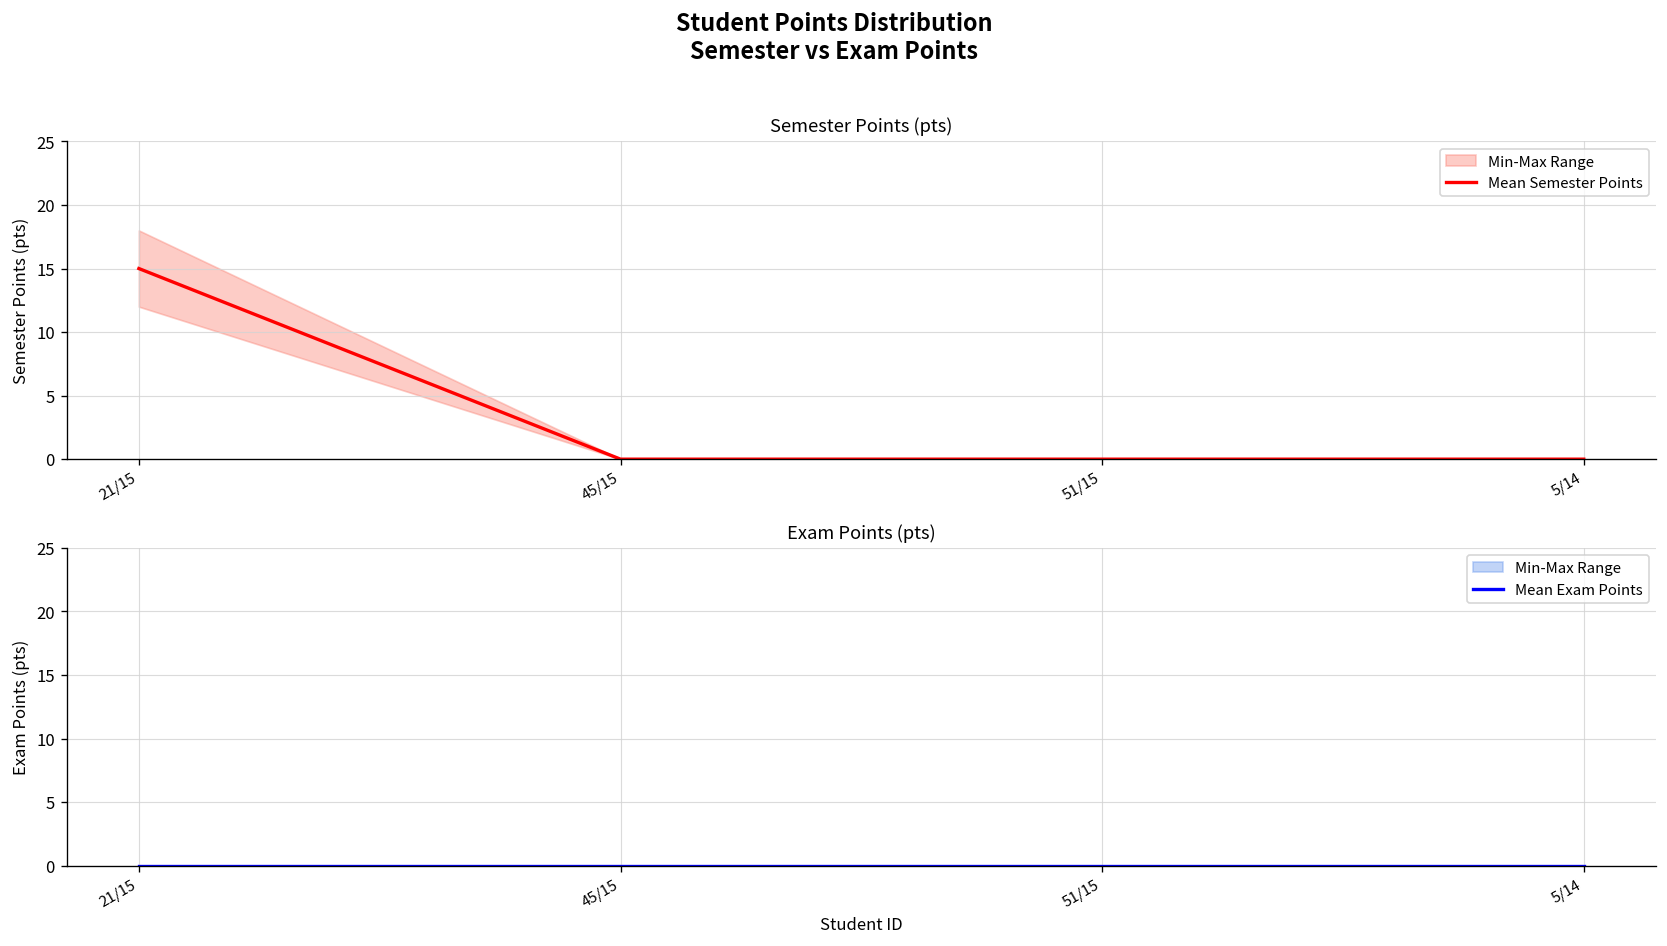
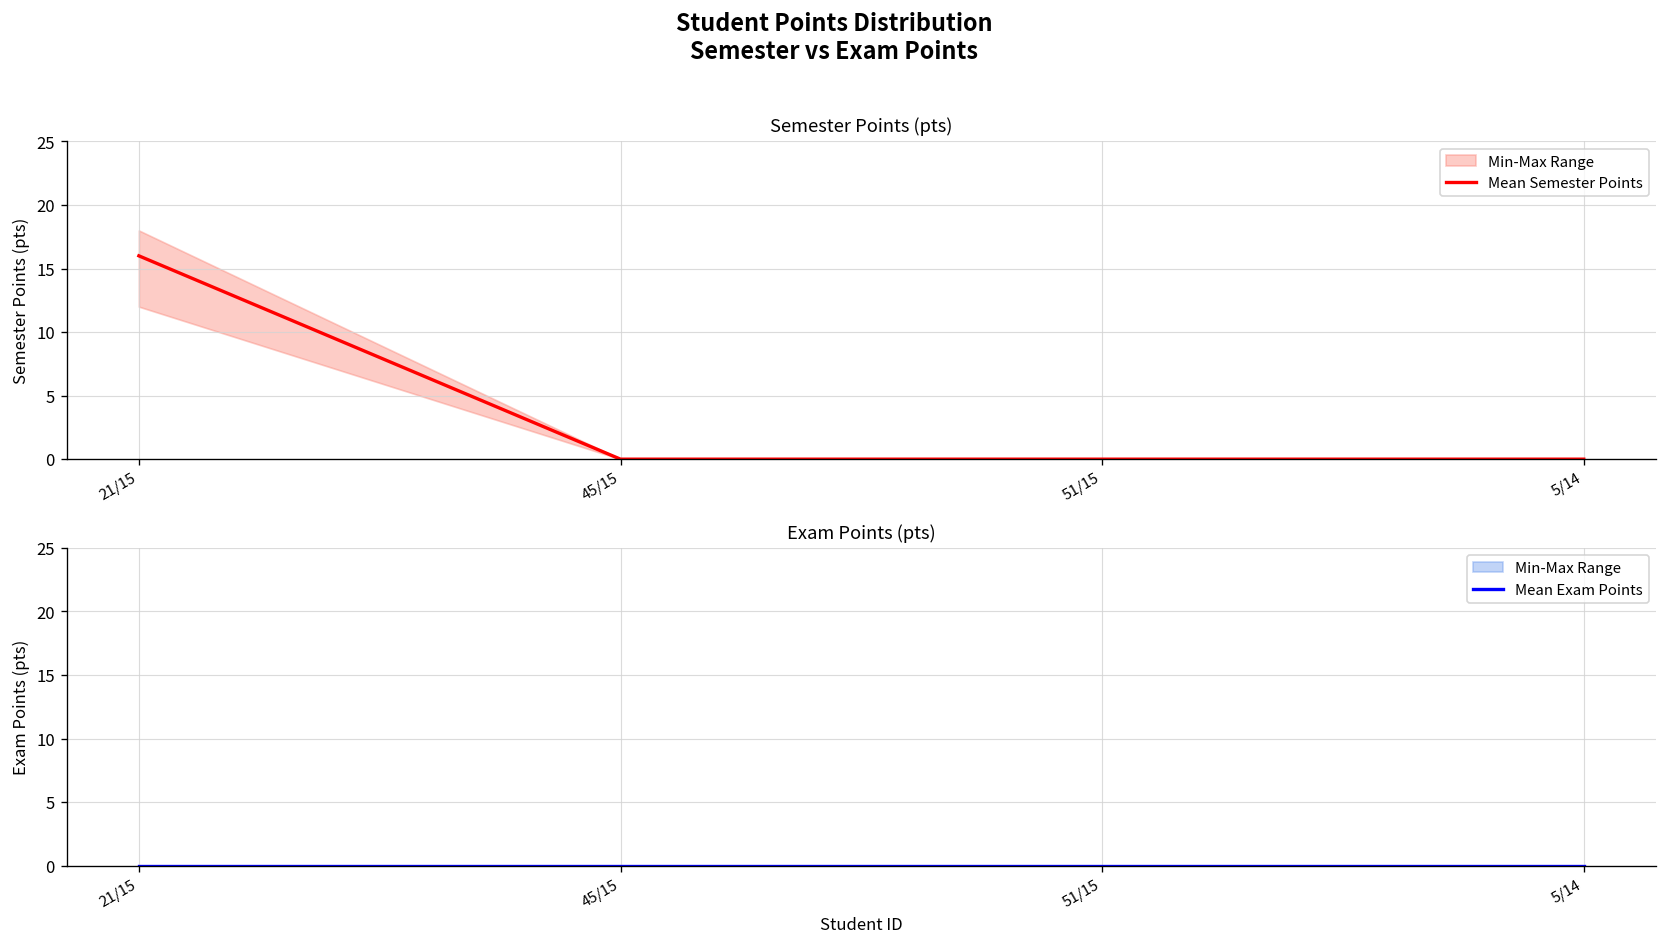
Semester Points (pts), Mean Semester Points, 21/15: 15 -> 16
